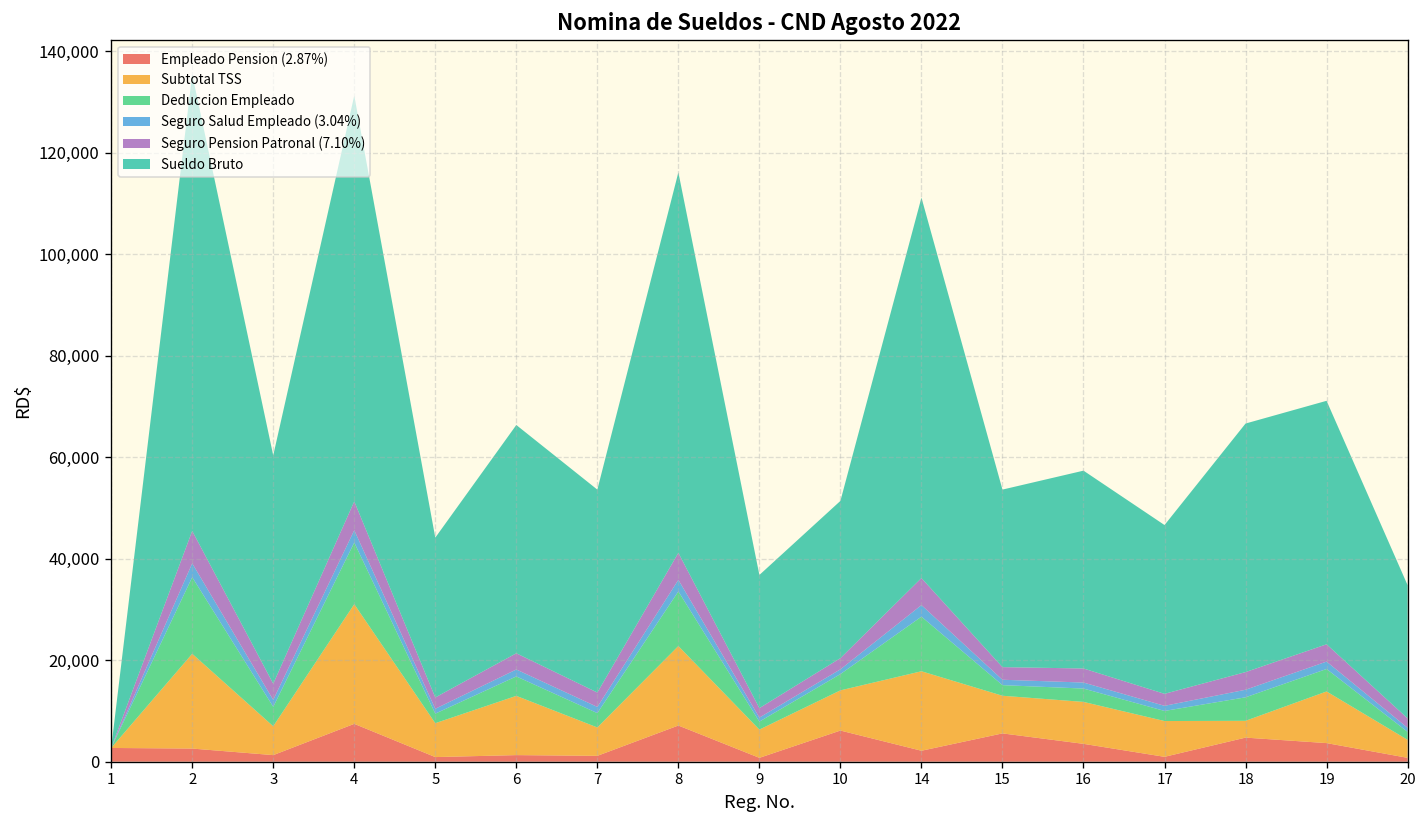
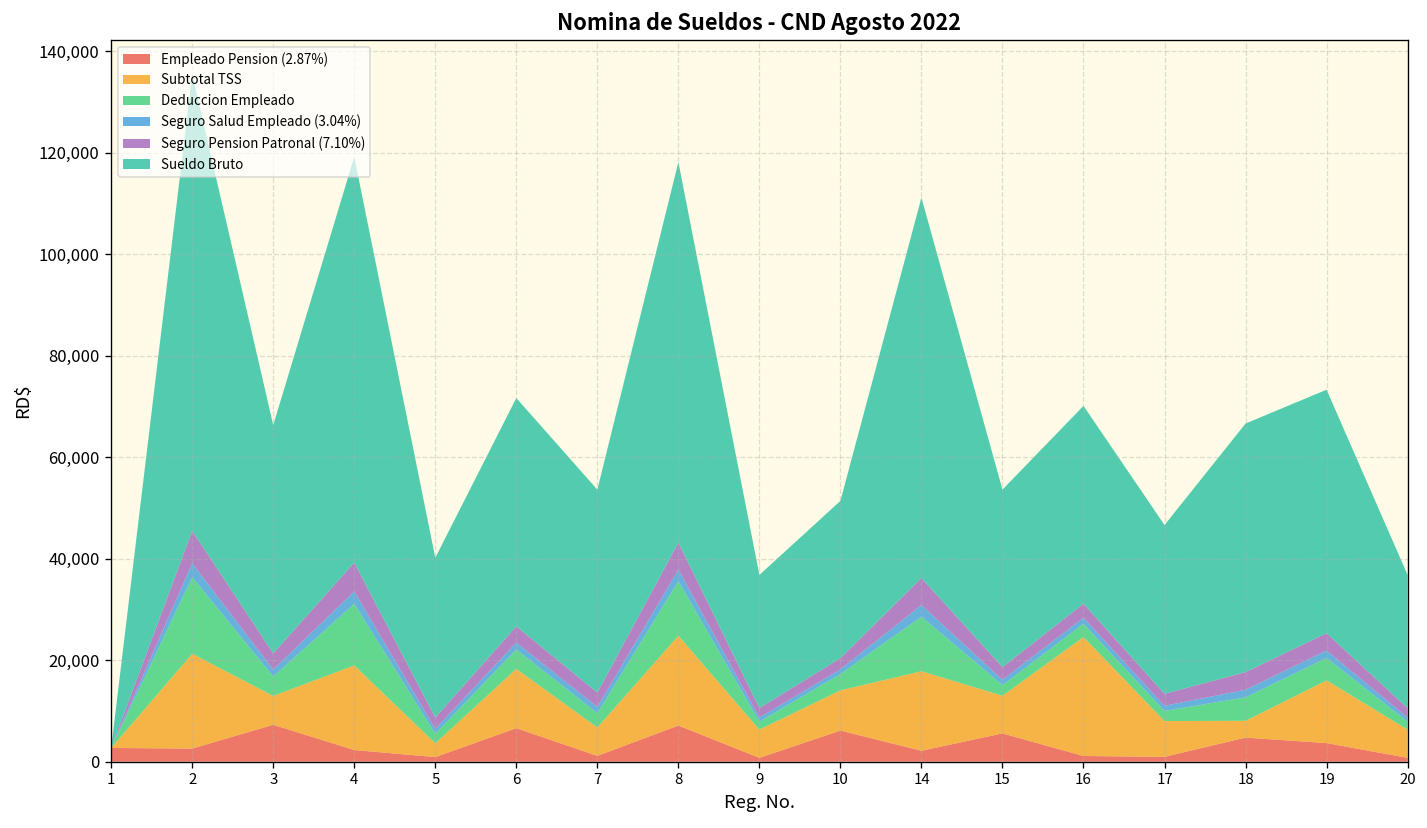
Empleado Pension (2.87%), 3: 1,000 -> 7,000
Empleado Pension (2.87%), 4: 7,000 -> 2,000
Subtotal TSS, 4: 24,000 -> 17,000
Subtotal TSS, 5: 7,000 -> 3,000
Empleado Pension (2.87%), 6: 1,000 -> 7,000
Subtotal TSS, 8: 16,000 -> 18,000
Empleado Pension (2.87%), 16: 4,000 -> 1,000
Subtotal TSS, 16: 8,000 -> 23,000
Subtotal TSS, 19: 10,000 -> 12,000
Subtotal TSS, 20: 4,000 -> 6,000
